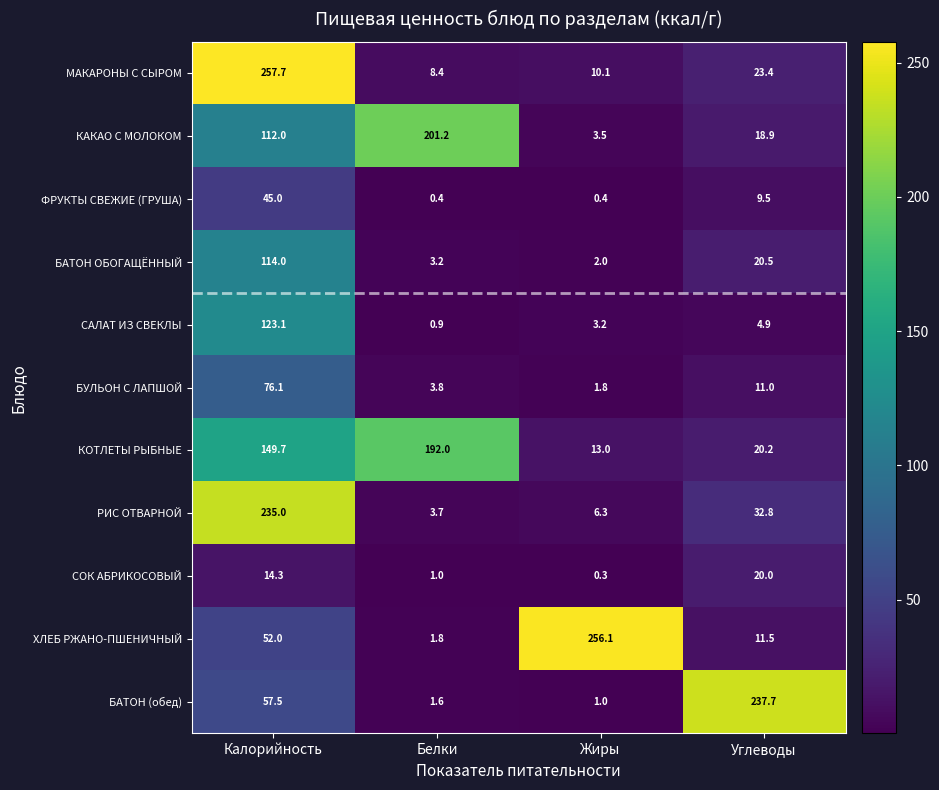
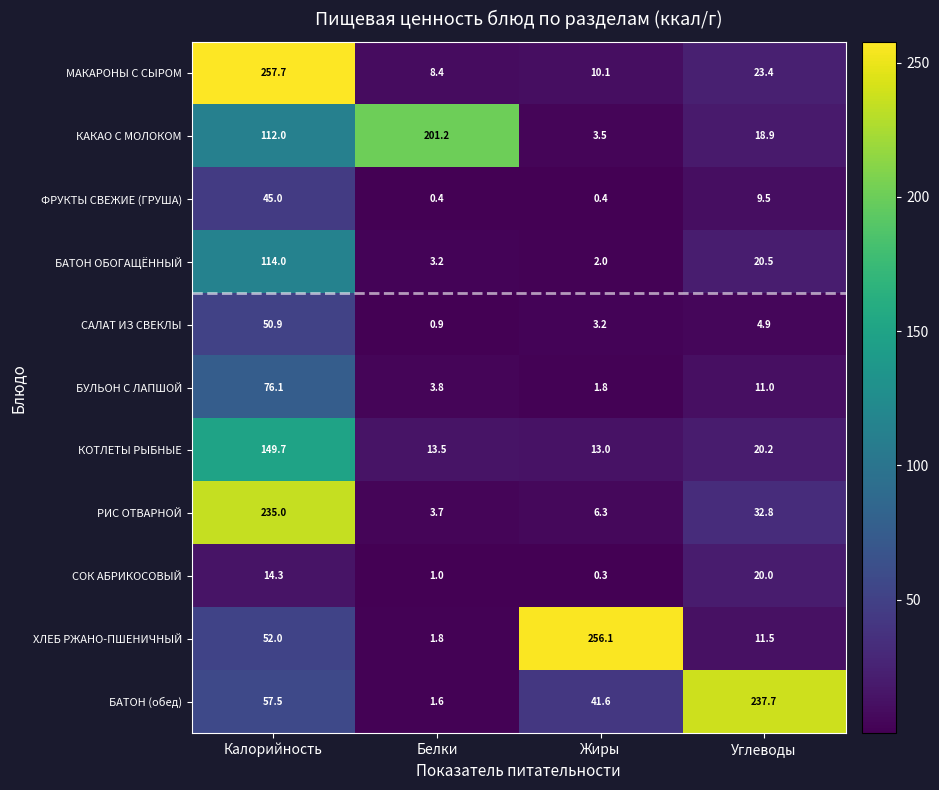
САЛАТ ИЗ СВЕКЛЫ, Калорийность: 123.1 -> 50.9
КОТЛЕТЫ РЫБНЫЕ, Белки: 192.0 -> 13.5
БАТОН (обед), Жиры: 1.0 -> 41.6
